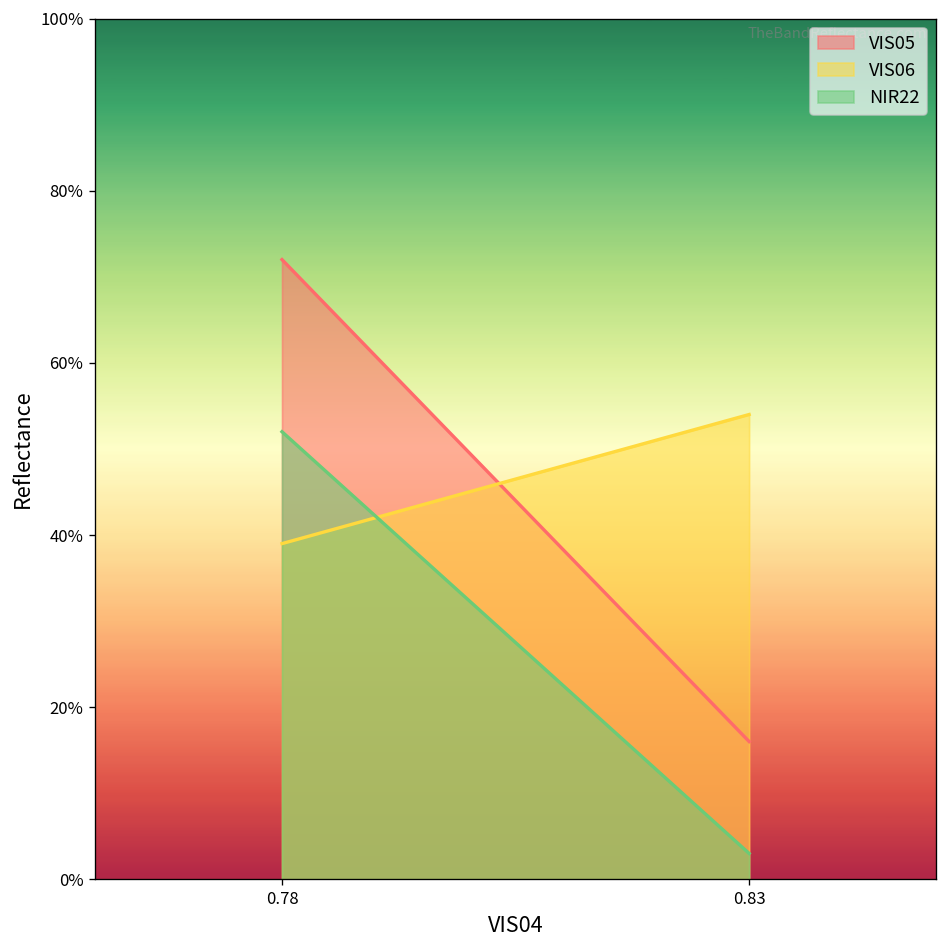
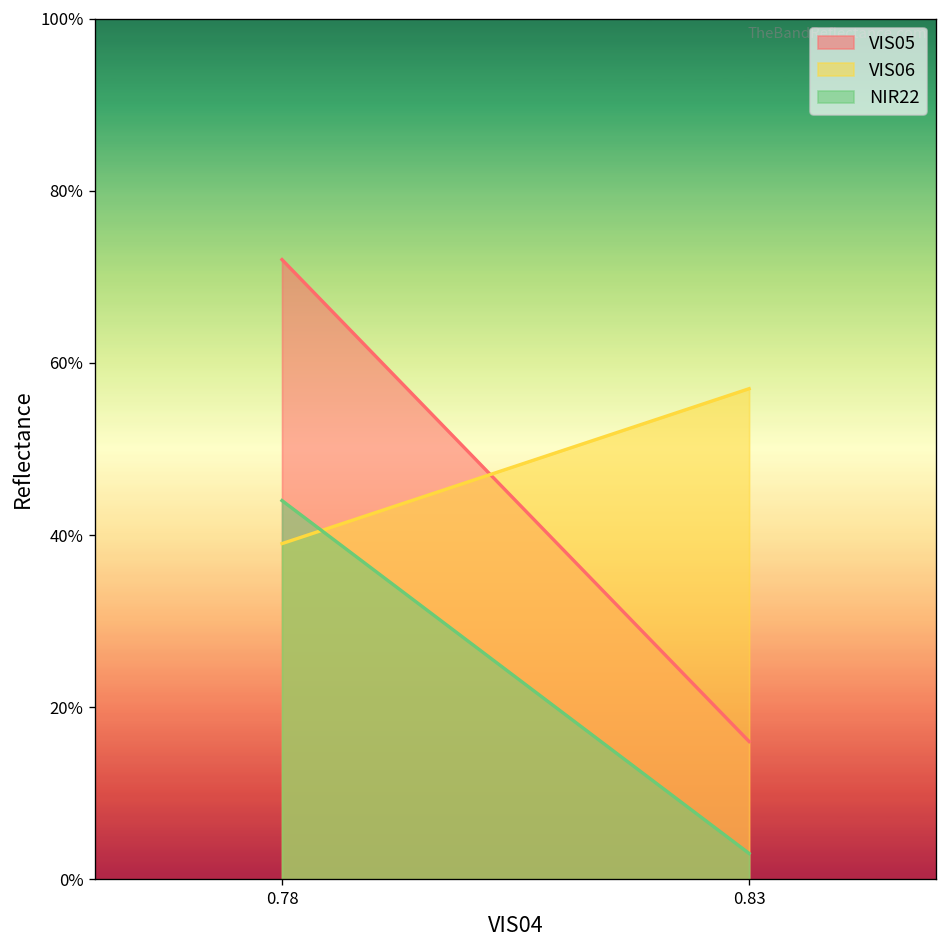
NIR22, 0.78: 52% -> 44%
VIS06, 0.83: 54% -> 57%
